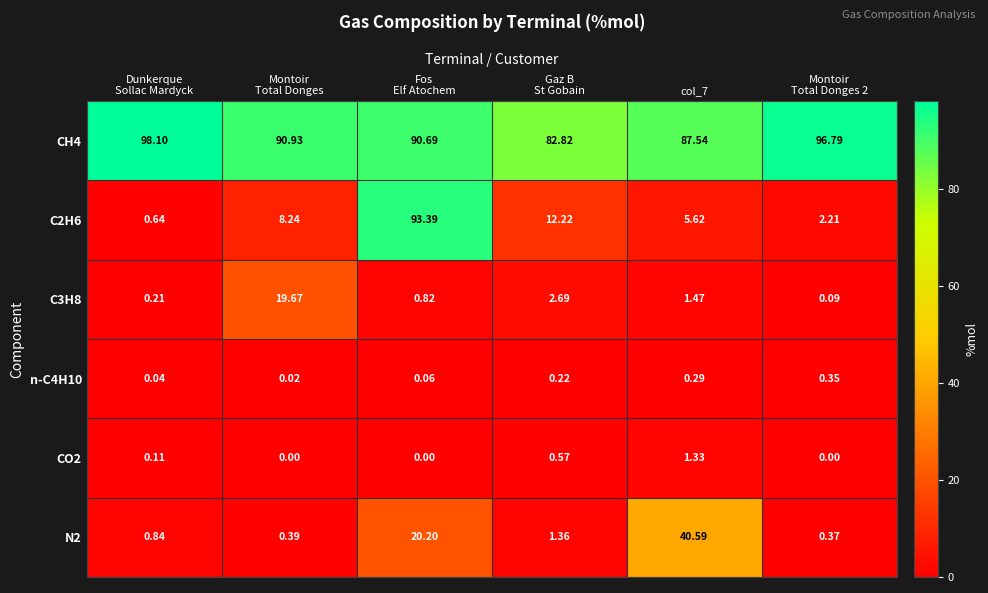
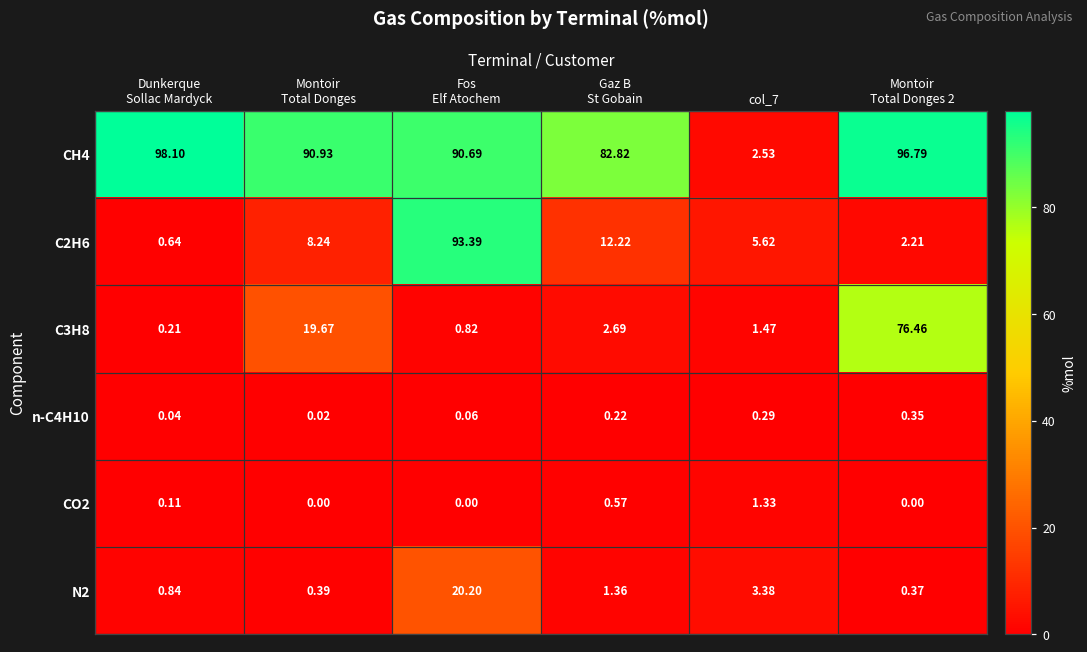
CH4, col_7: 87.54 -> 2.53
C3H8, Montoir Total Donges 2: 0.09 -> 76.46
N2, col_7: 40.59 -> 3.38
